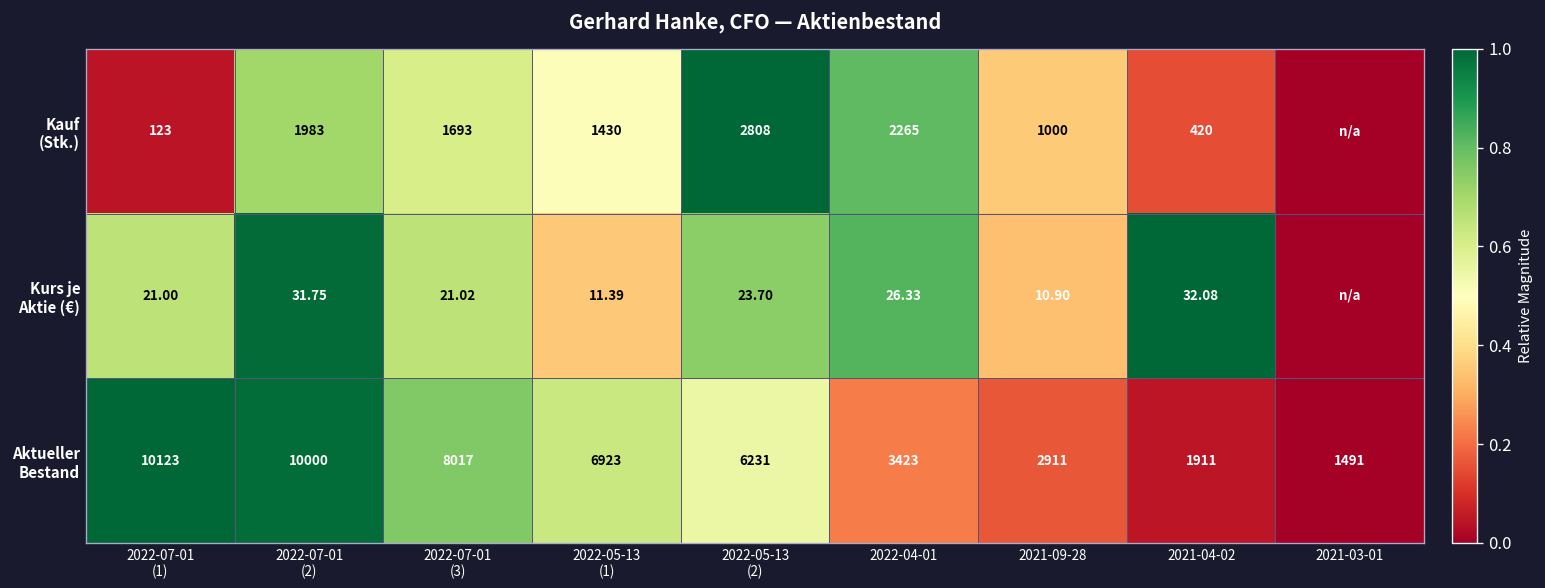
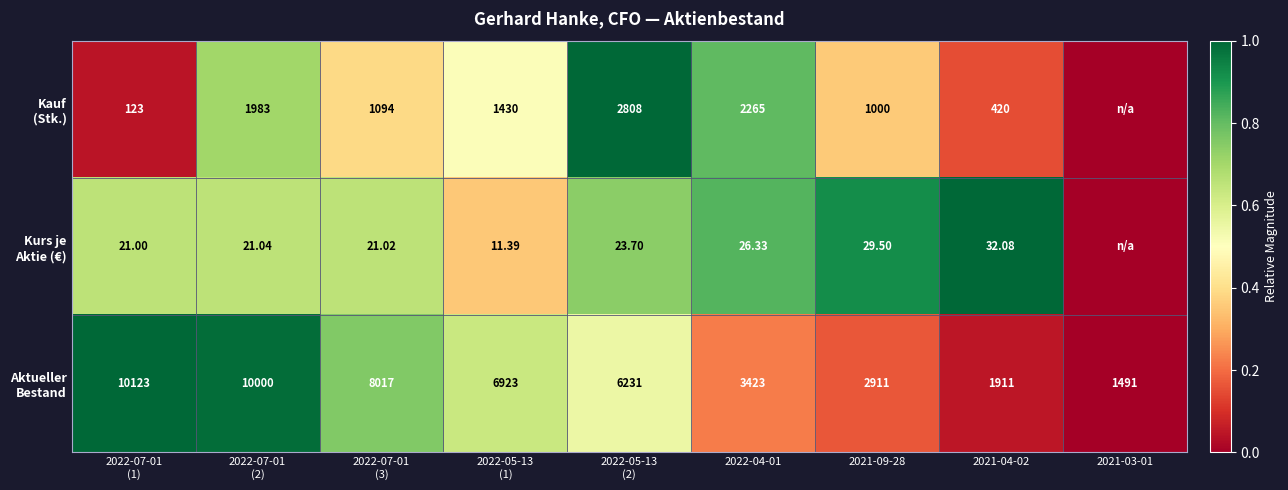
Kauf (Stk.), 2022-07-01 (3): 1693 -> 1094
Kurs je Aktie (€), 2022-07-01 (2): 31.75 -> 21.04
Kurs je Aktie (€), 2021-09-28: 10.90 -> 29.50
